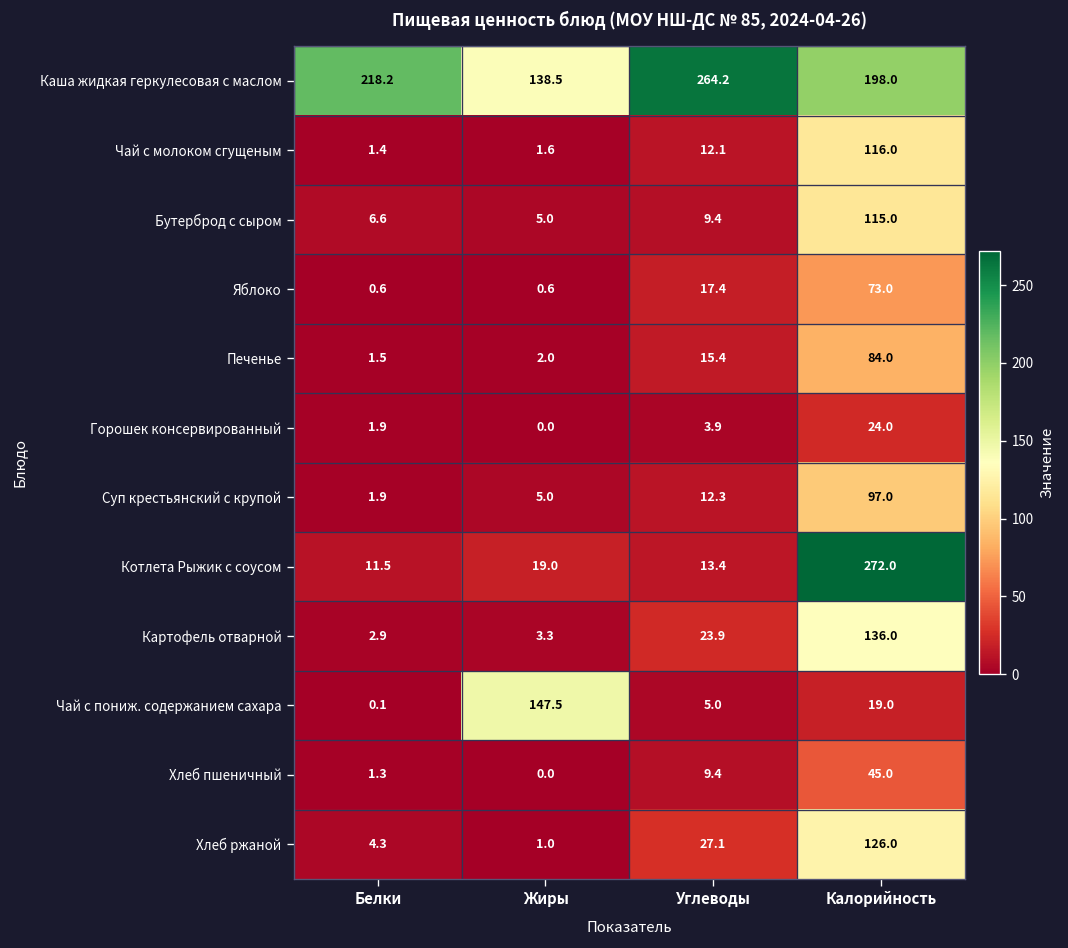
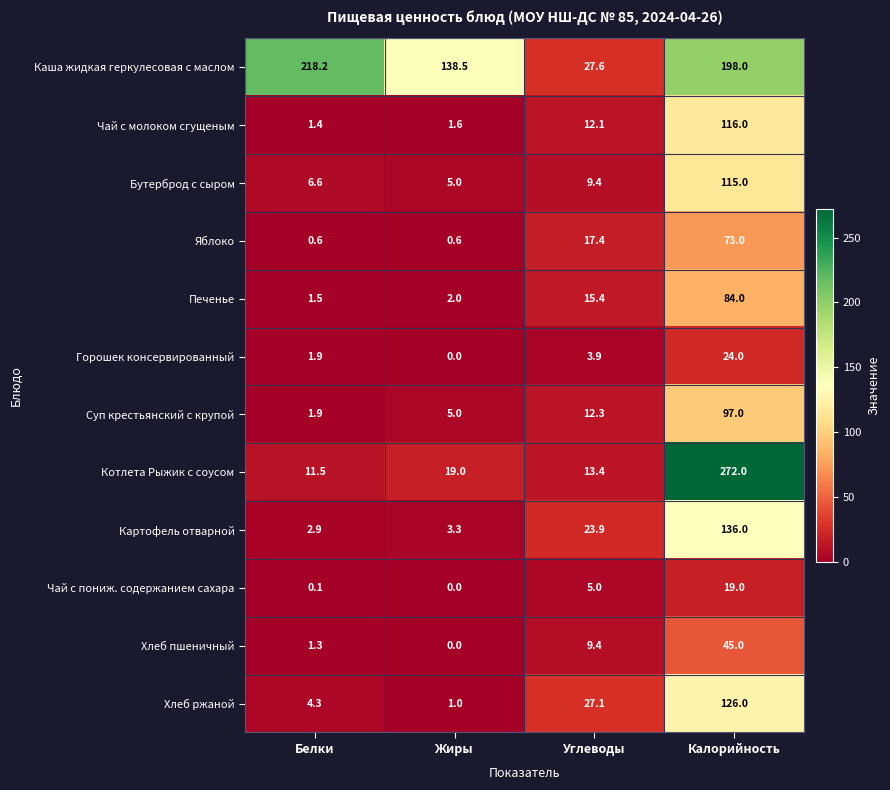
Каша жидкая геркулесовая с маслом, Углеводы: 264.2 -> 27.6
Чай с пониж. содержанием сахара, Жиры: 147.5 -> 0.0
